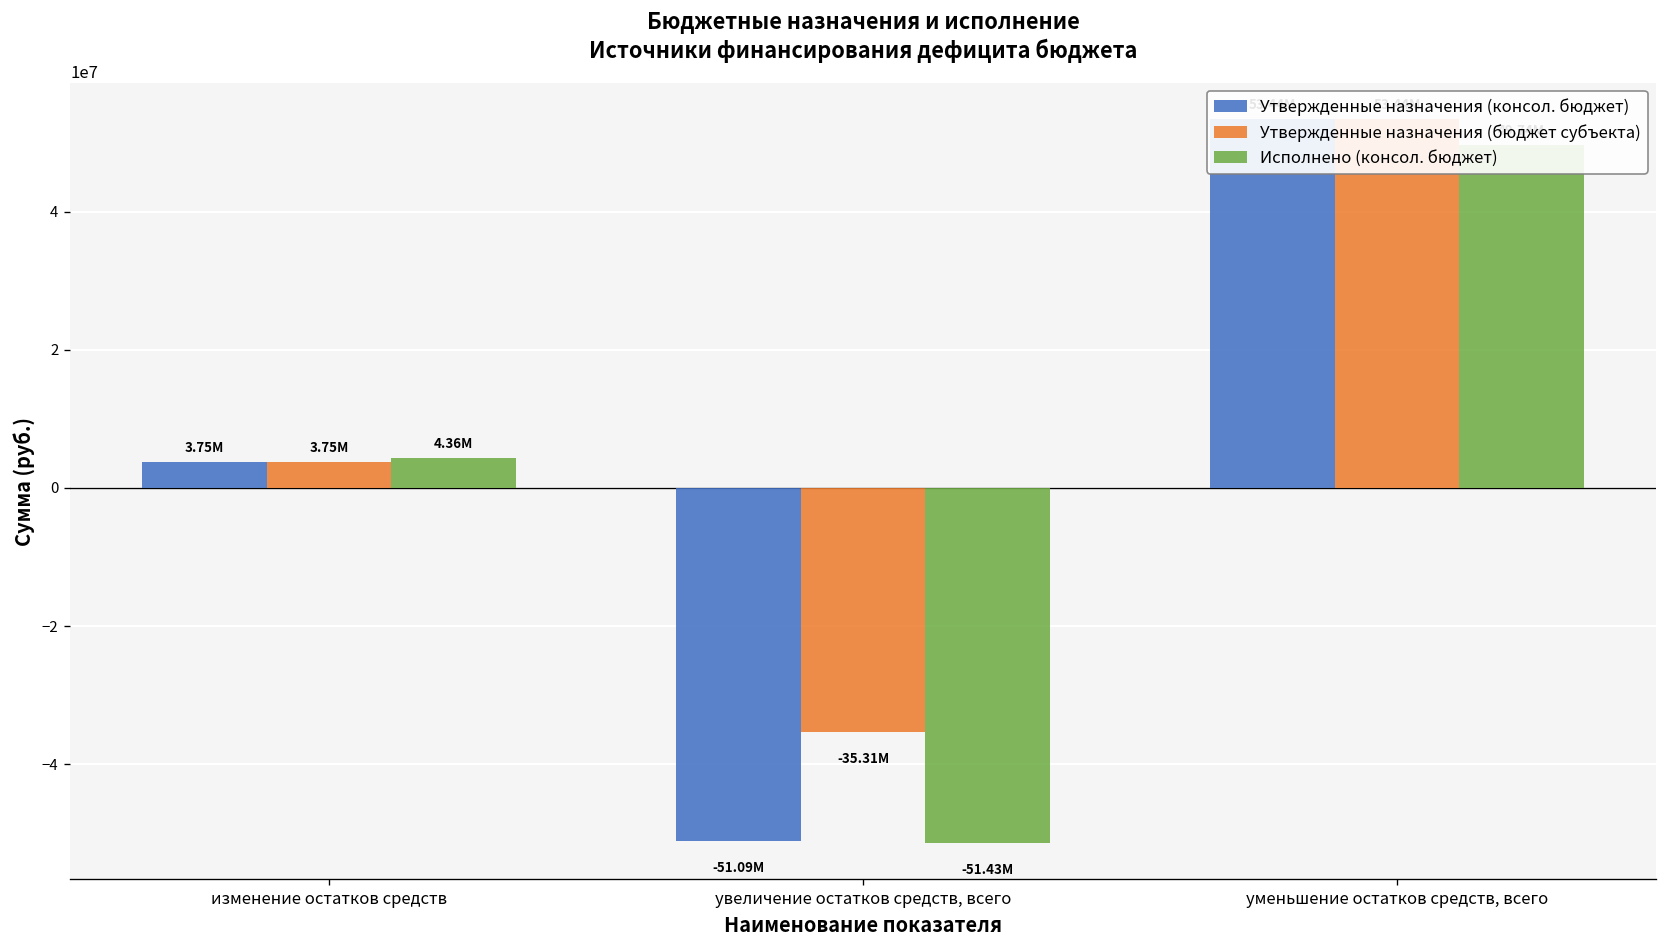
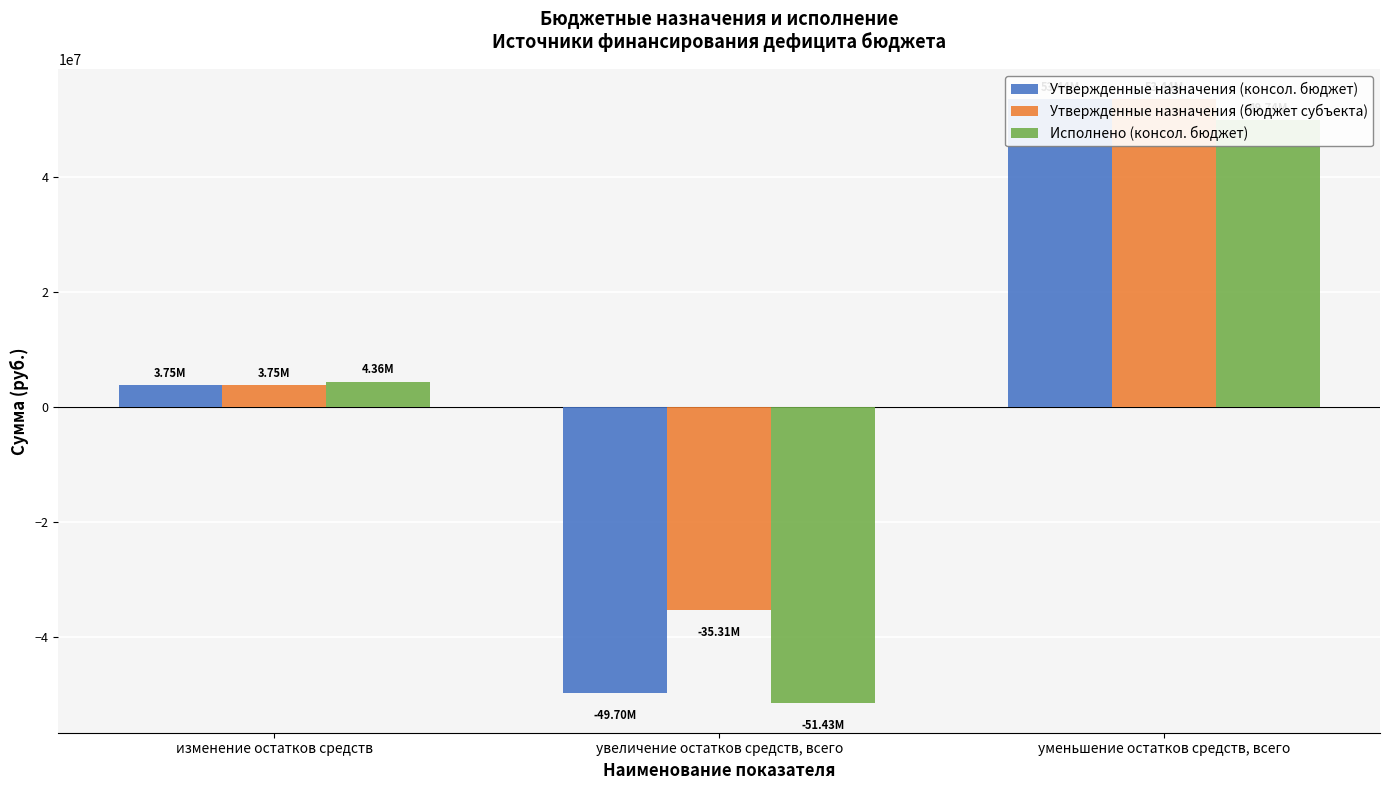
Утвержденные назначения (консол. бюджет), увеличение остатков средств, всего: -51.09M -> -49.70M
